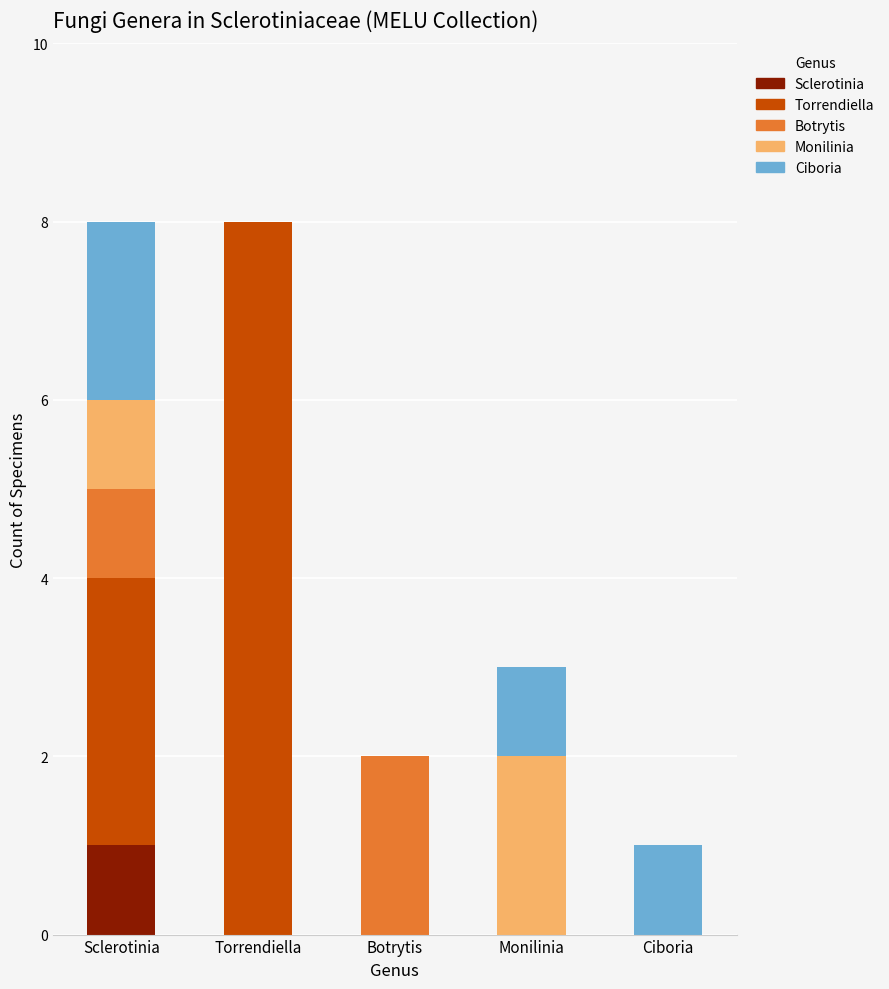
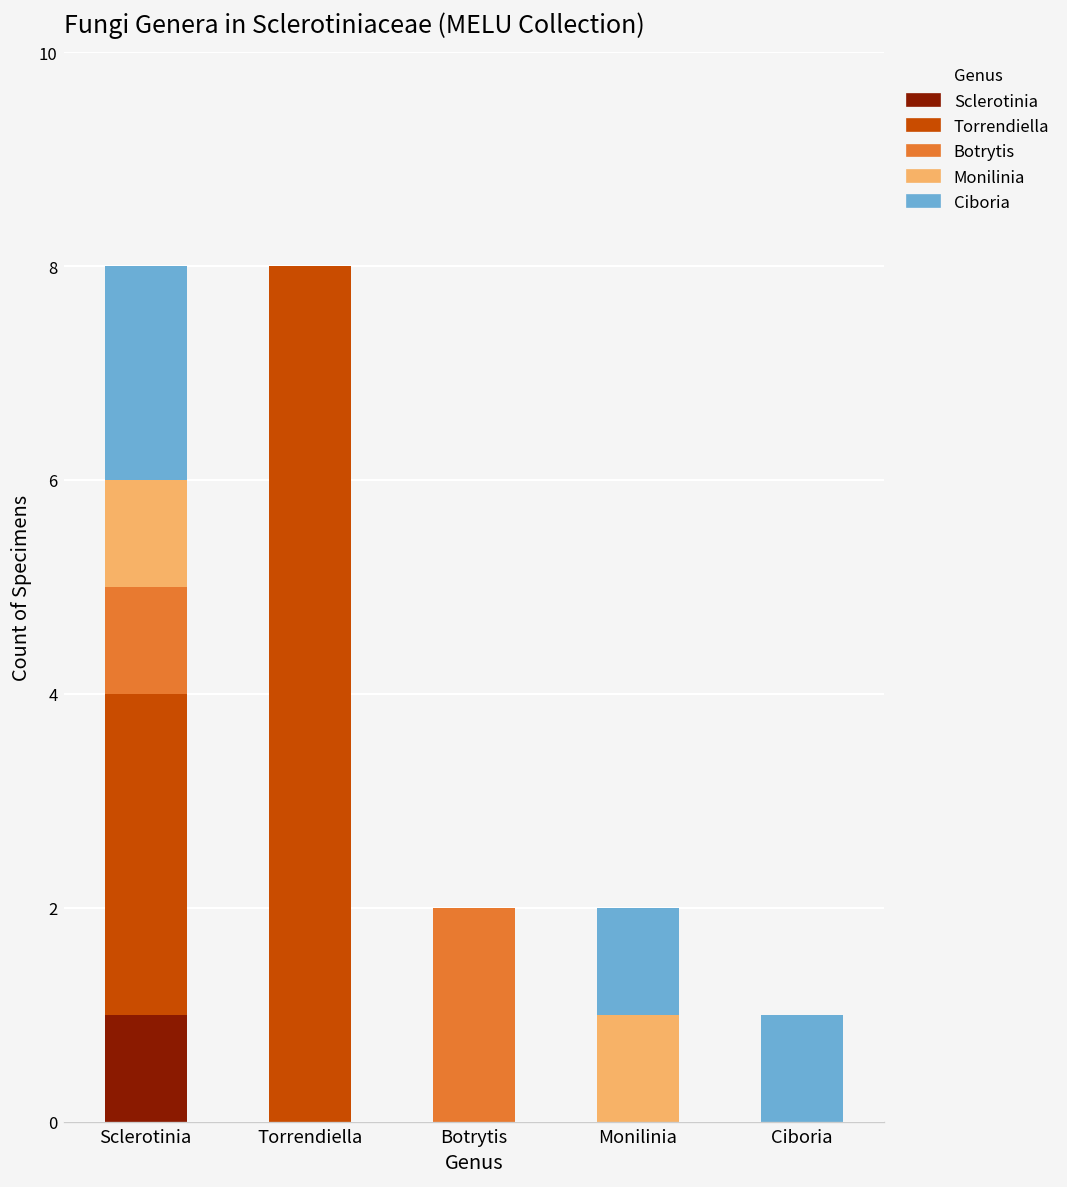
Monilinia, Monilinia: 2 -> 1
